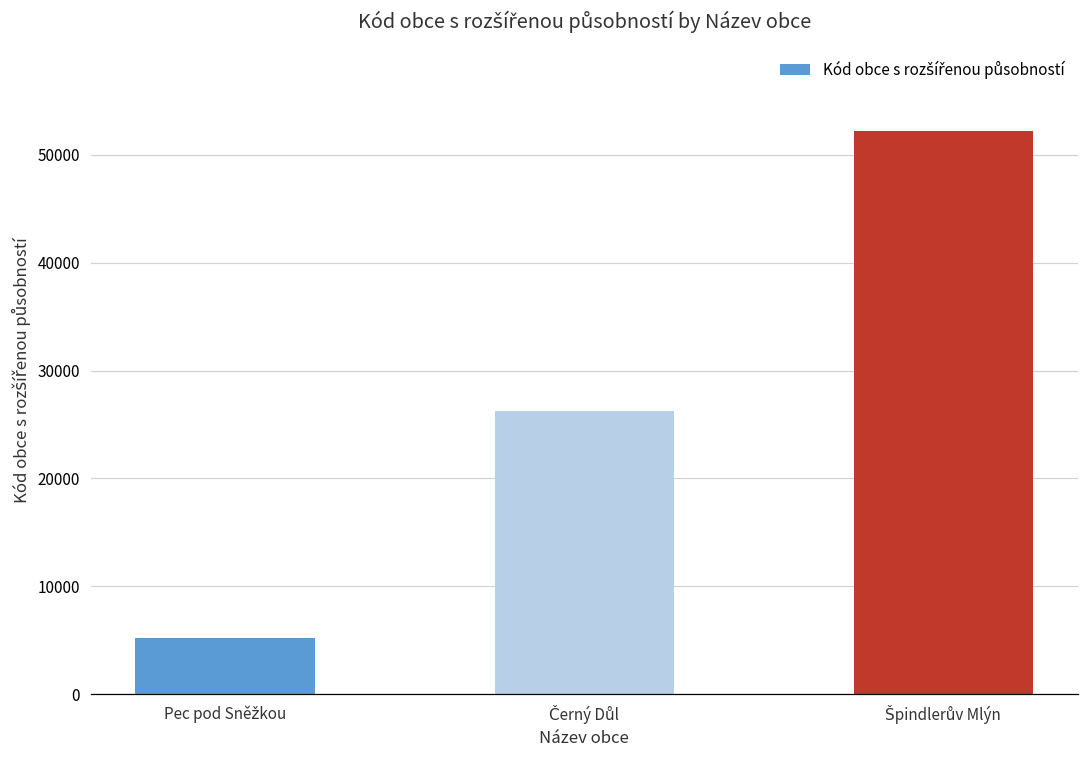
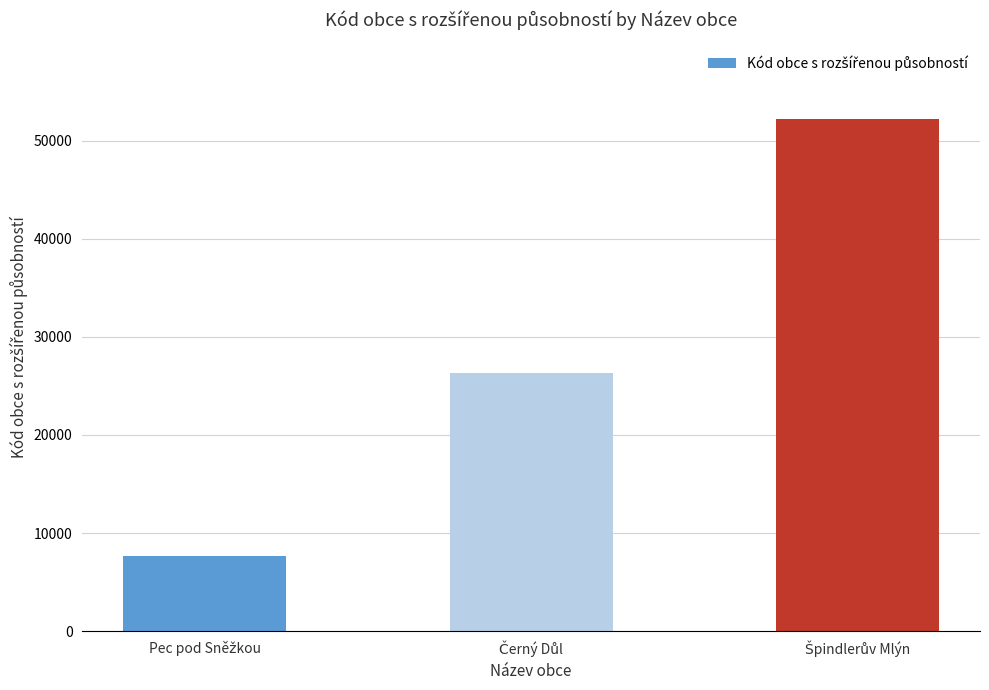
Pec pod Sněžkou: 5000 -> 8000
